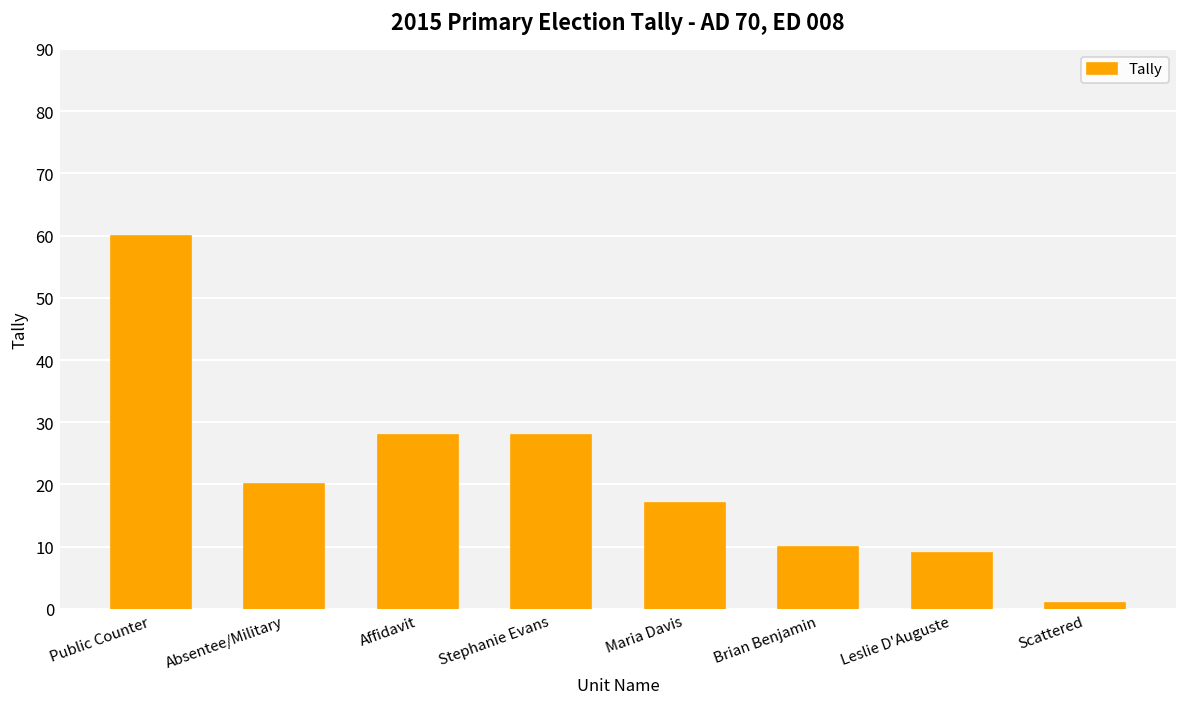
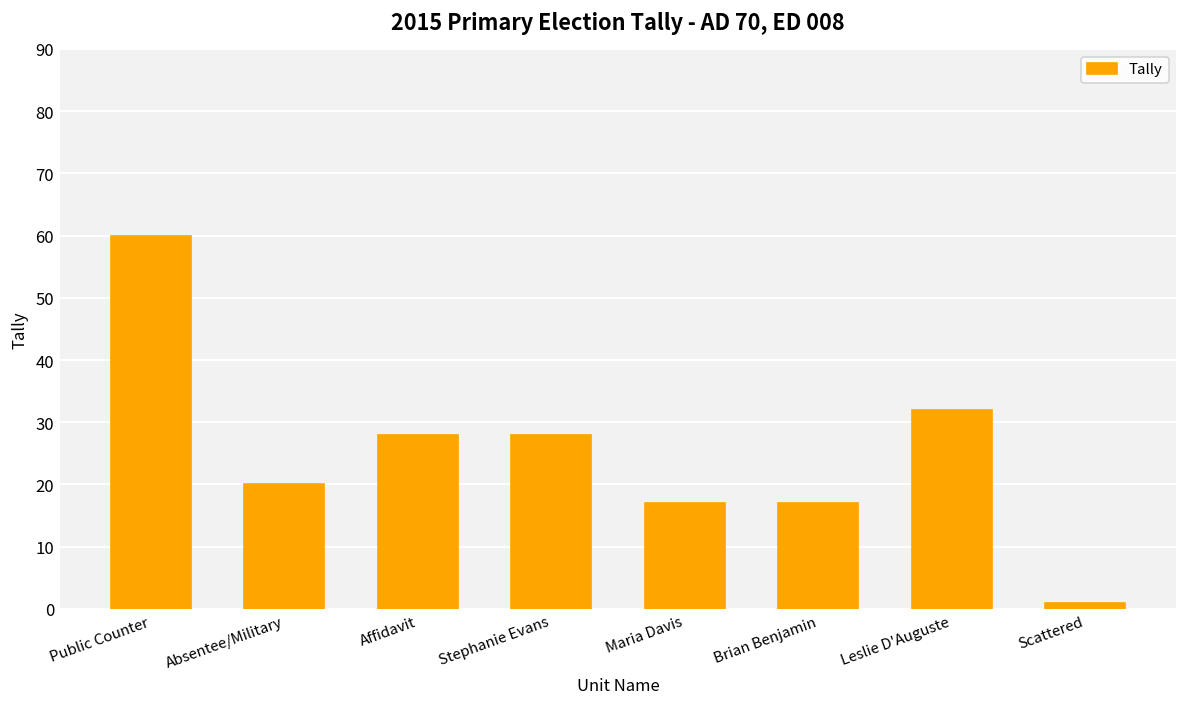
Brian Benjamin: 10 -> 17
Leslie D'Auguste: 9 -> 32
